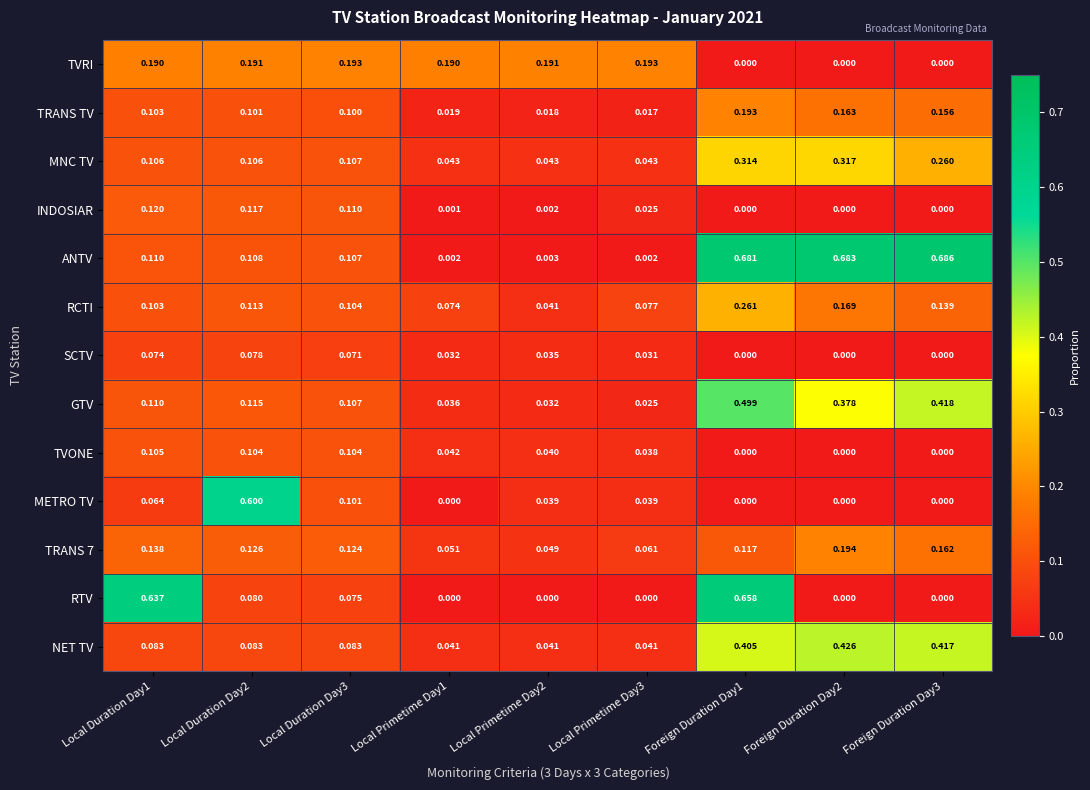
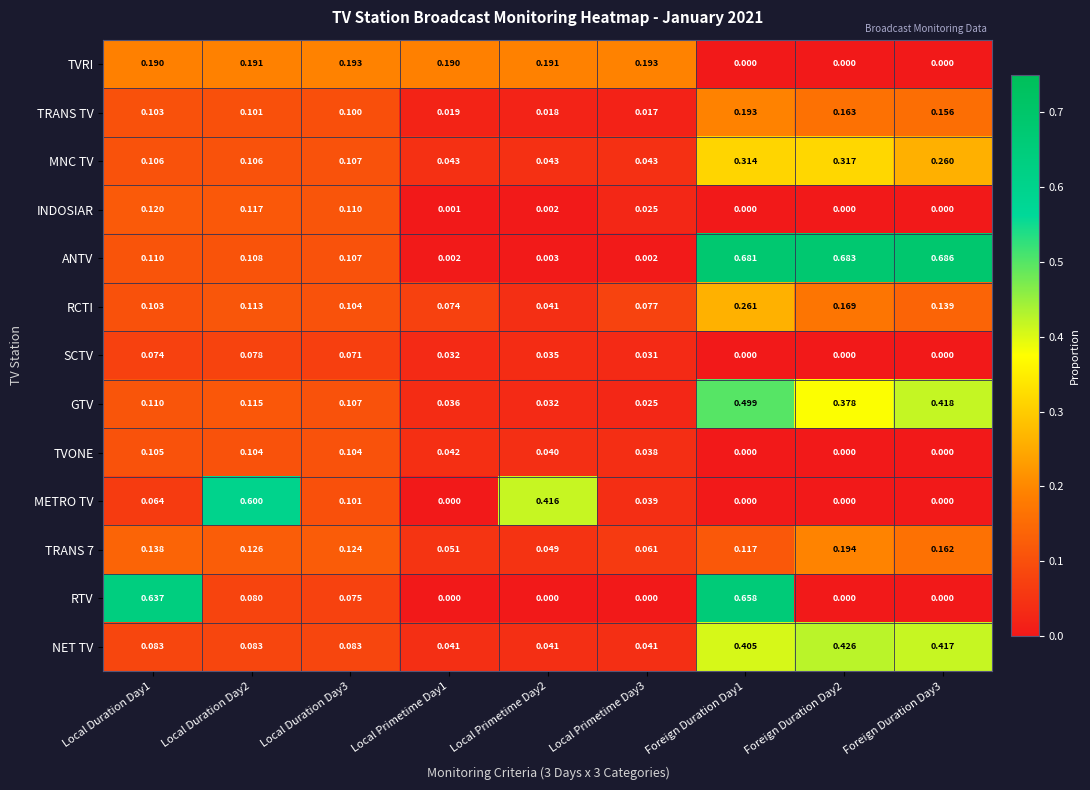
METRO TV, Local Primetime Day2: 0.039 -> 0.416
